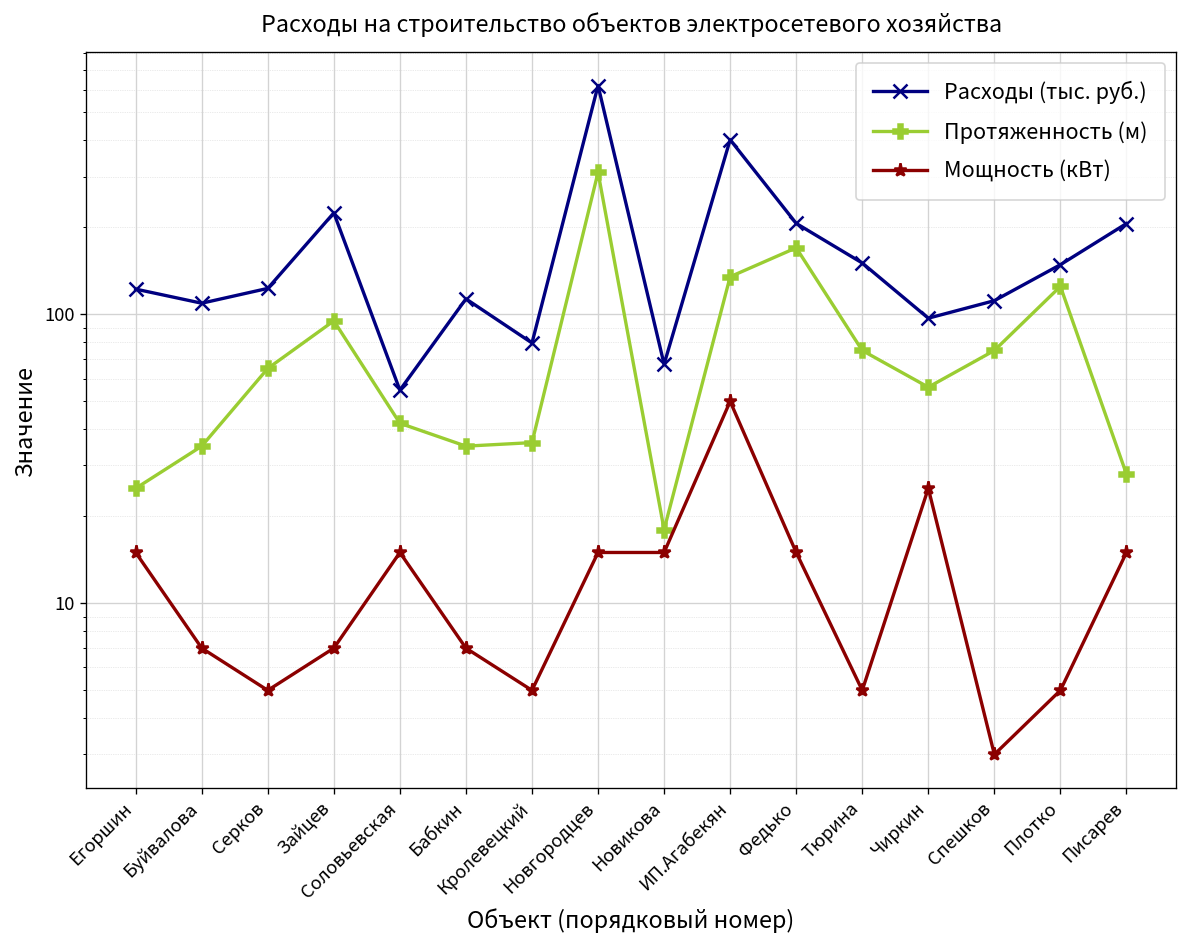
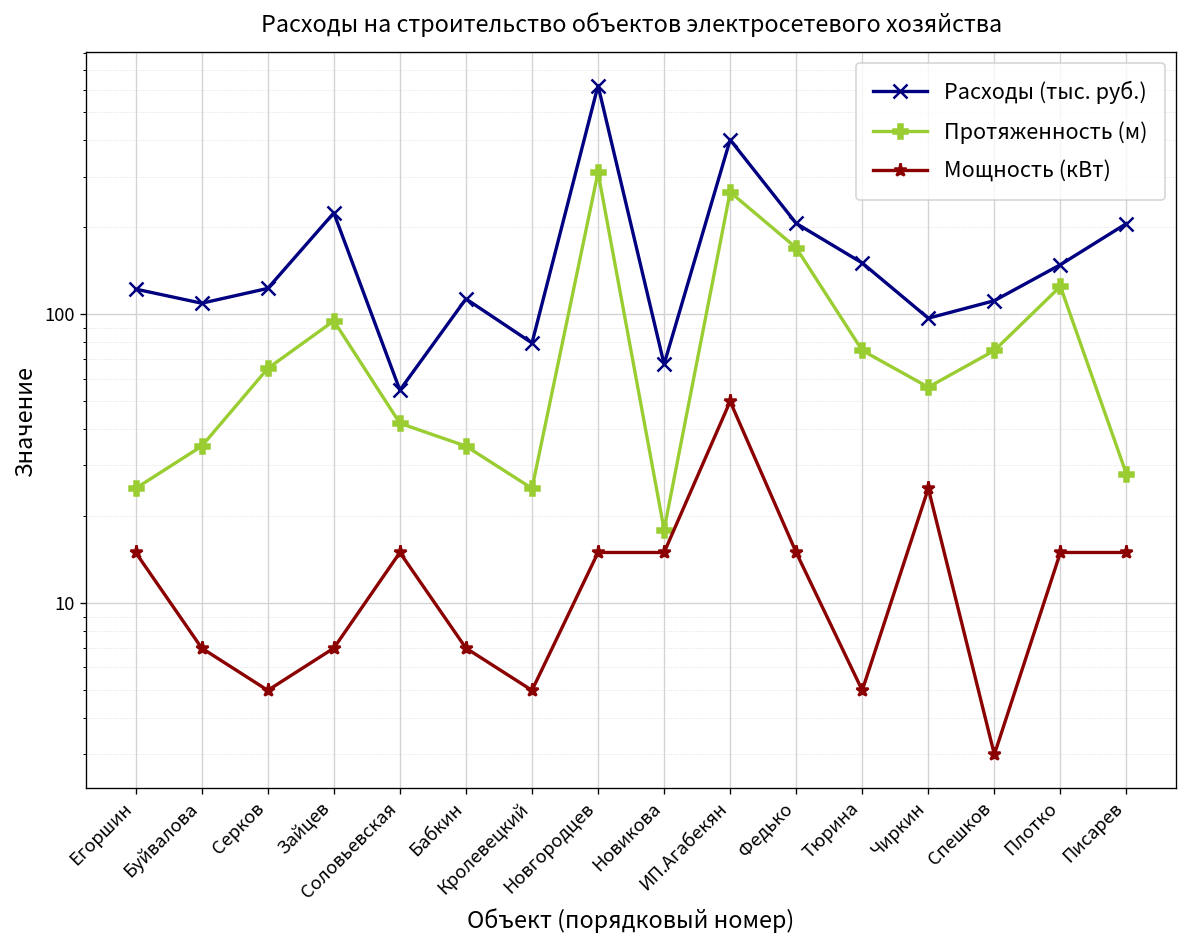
Протяженность (м), Кролевецкий: 36 -> 25
Протяженность (м), ИП.Агабекян: 140 -> 270
Мощность (кВт), Плотко: 5 -> 15
